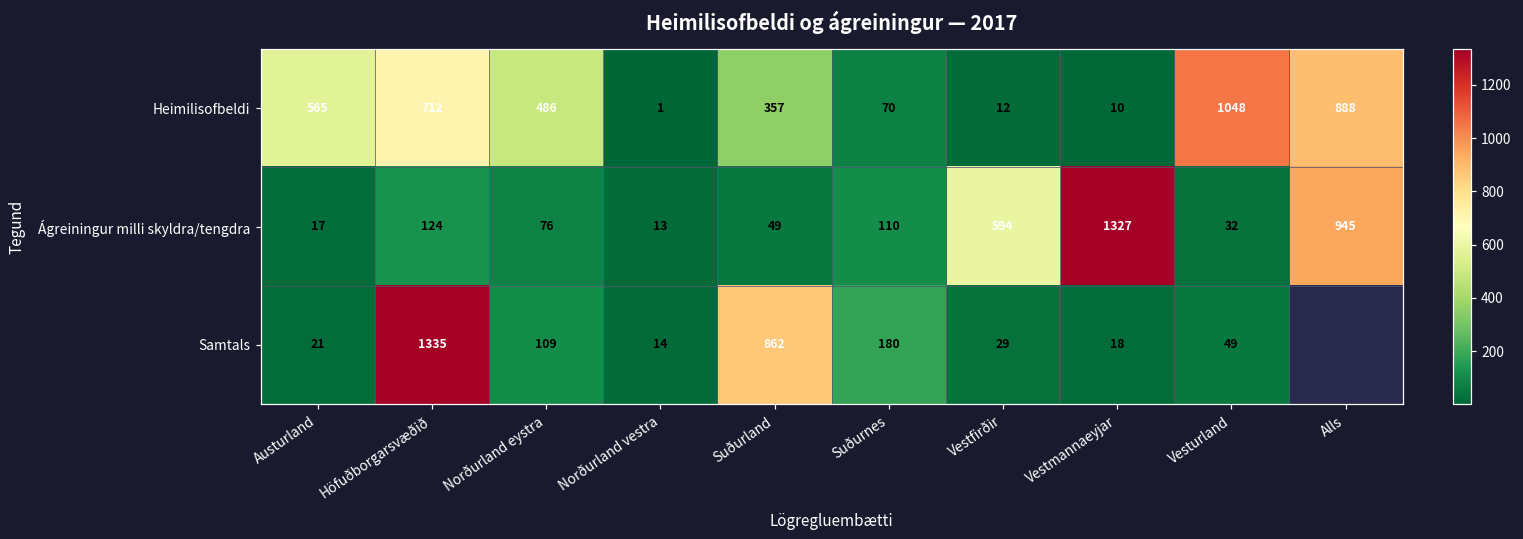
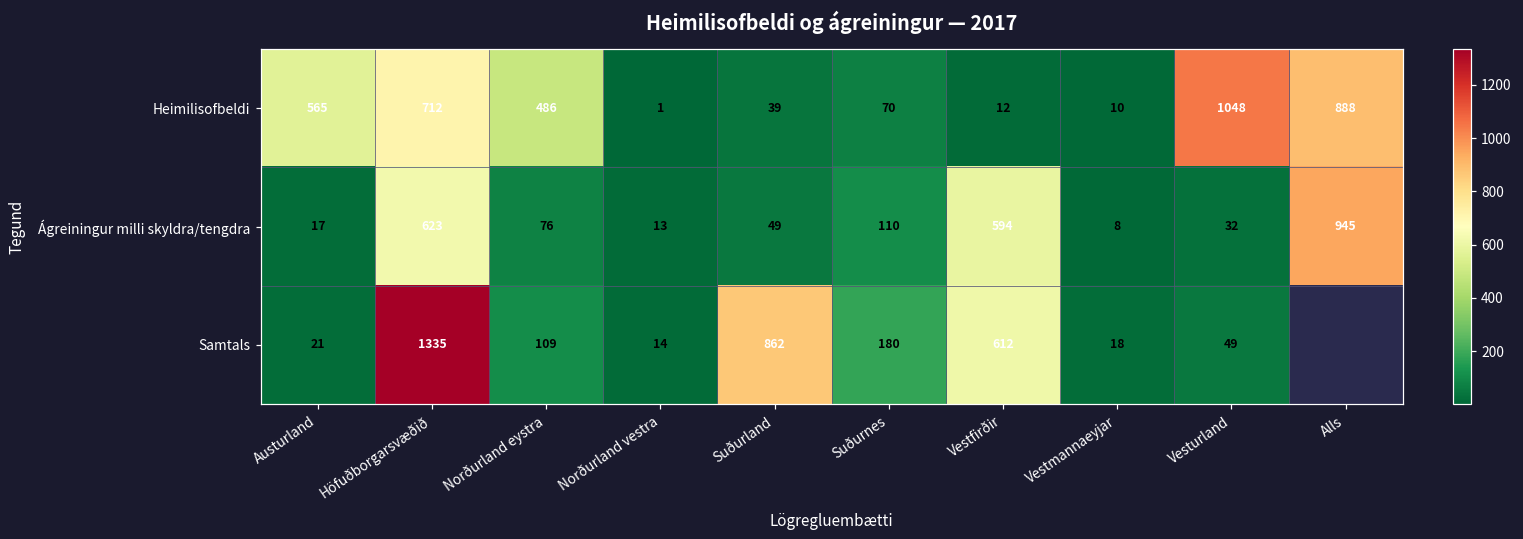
Heimilisofbeldi, Suðurland: 357 -> 39
Ágreiningur milli skyldra/tengdra, Höfuðborgarsvæðið: 124 -> 623
Ágreiningur milli skyldra/tengdra, Vestmannaeyjar: 1327 -> 8
Samtals, Vestfirðir: 29 -> 612
